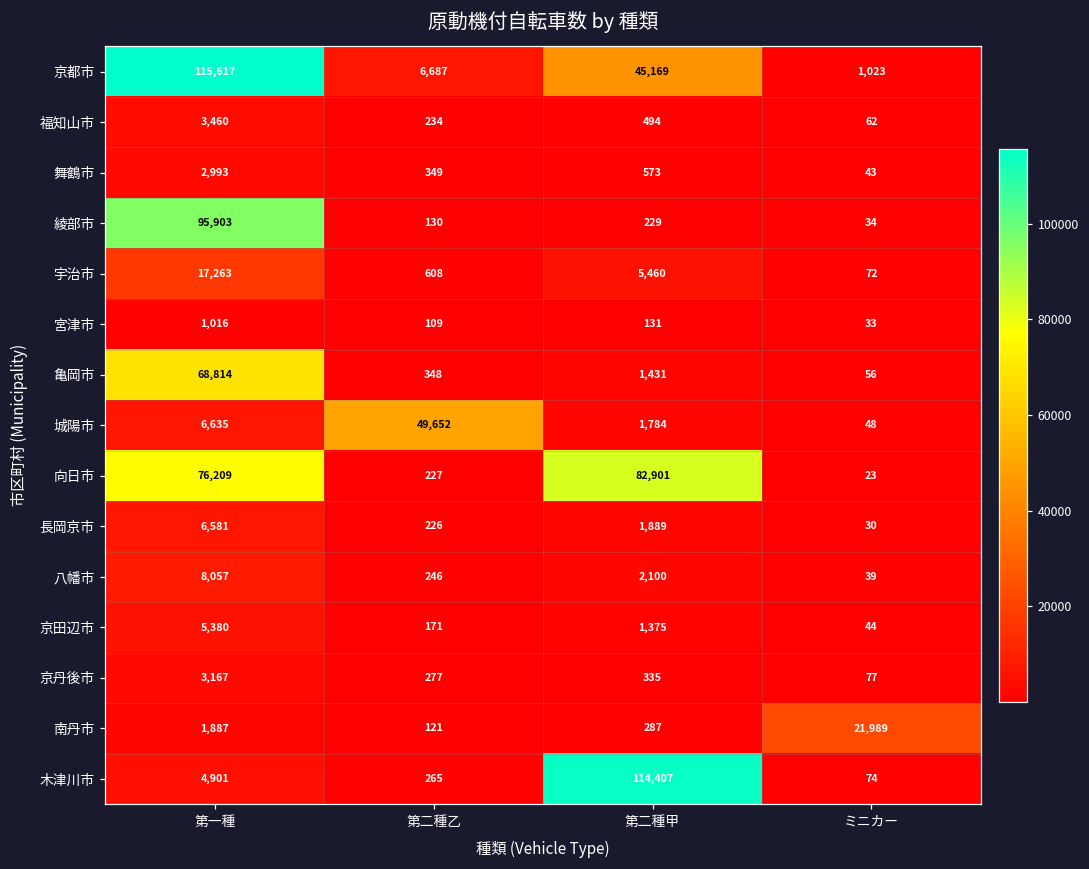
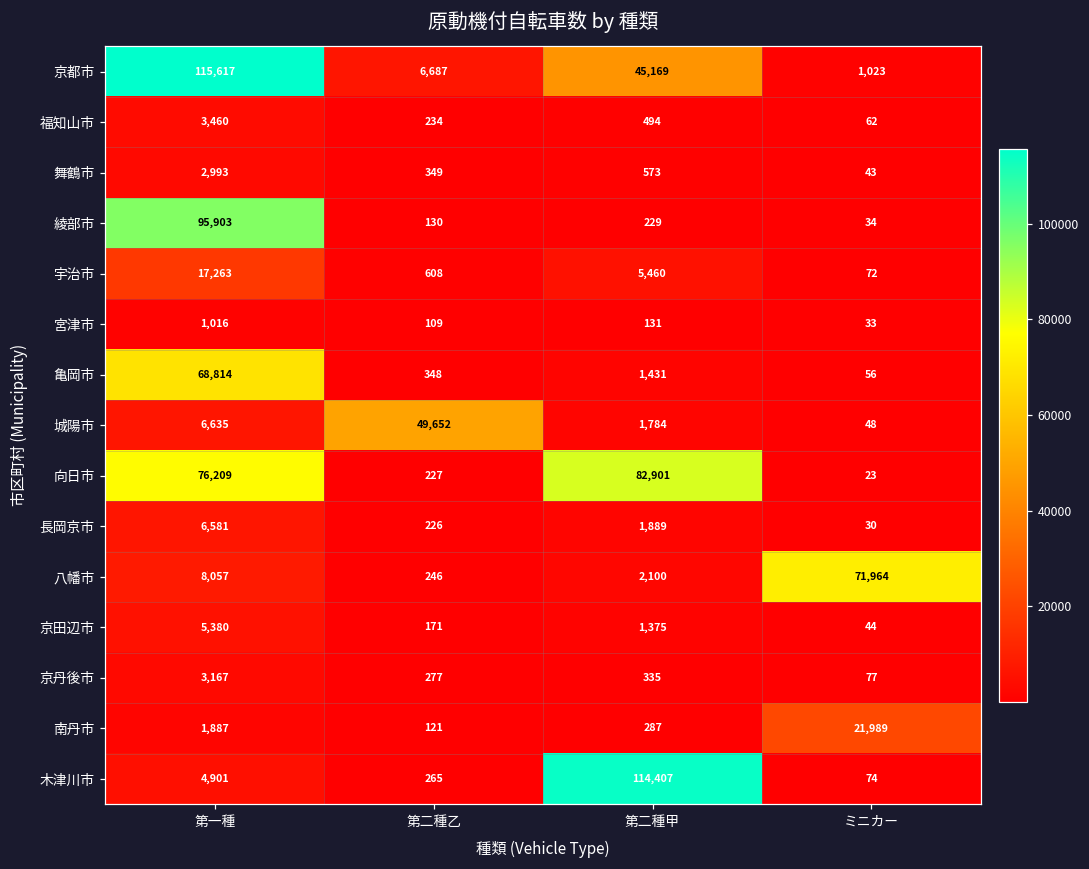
八幡市, ミニカー: 39 -> 71,964
